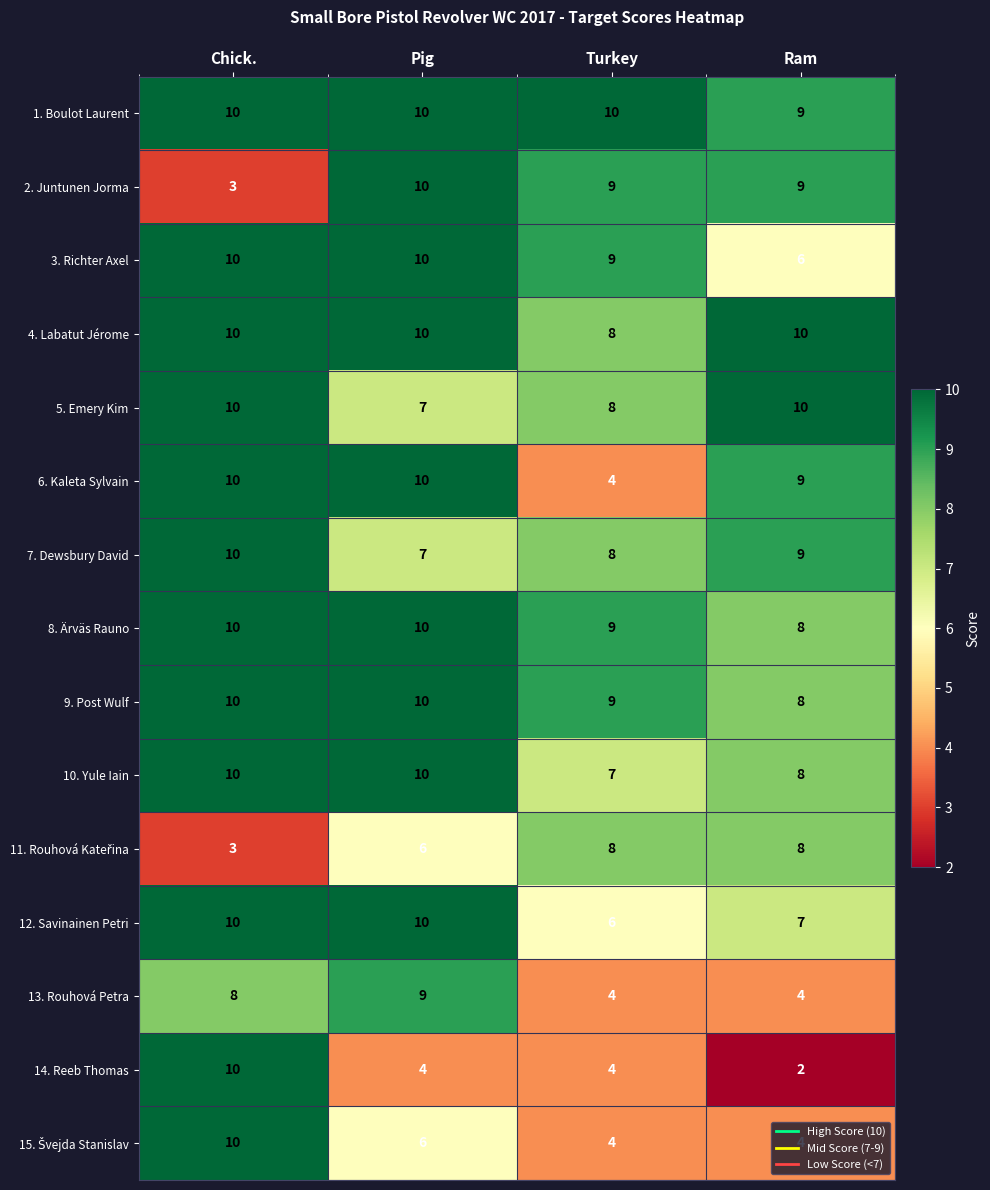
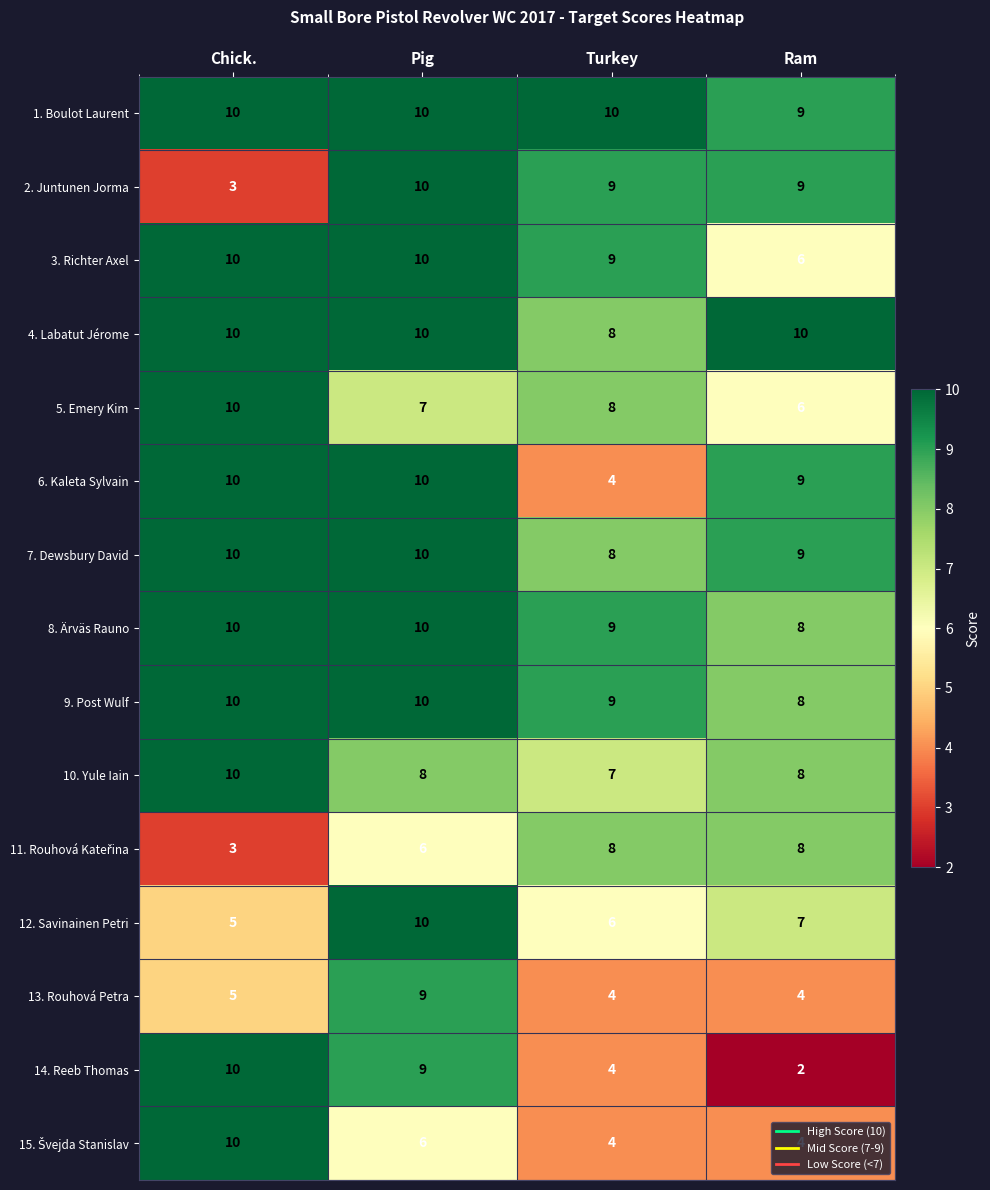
5. Emery Kim, Ram: 10 -> 6
7. Dewsbury David, Pig: 7 -> 10
10. Yule Iain, Pig: 10 -> 8
12. Savinainen Petri, Chick.: 10 -> 5
13. Rouhová Petra, Chick.: 8 -> 5
14. Reeb Thomas, Pig: 4 -> 9
